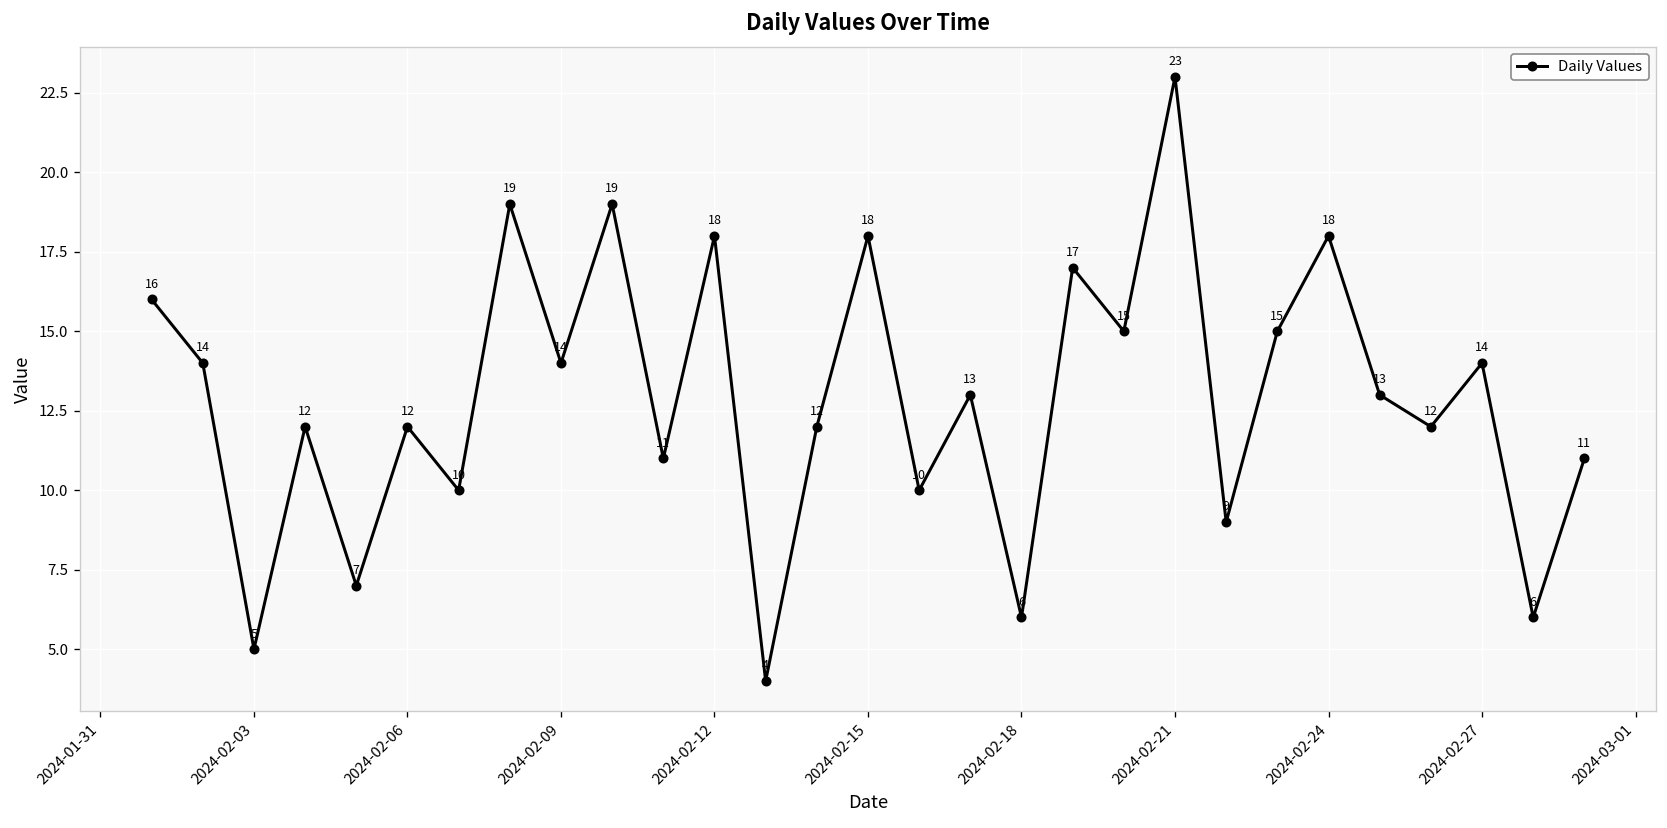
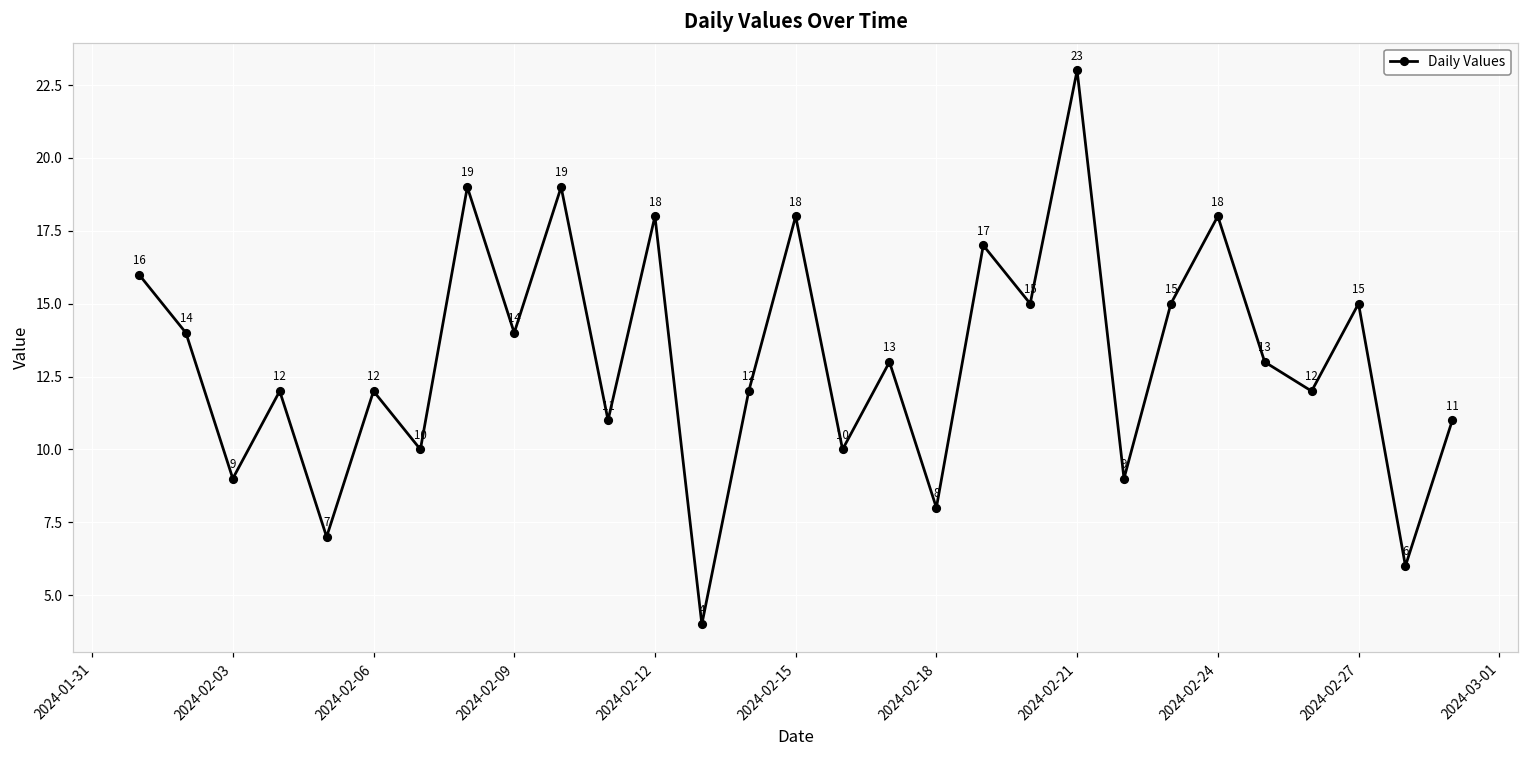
2024-02-03: 5 -> 9
2024-02-18: 6 -> 8
2024-02-27: 14 -> 15
